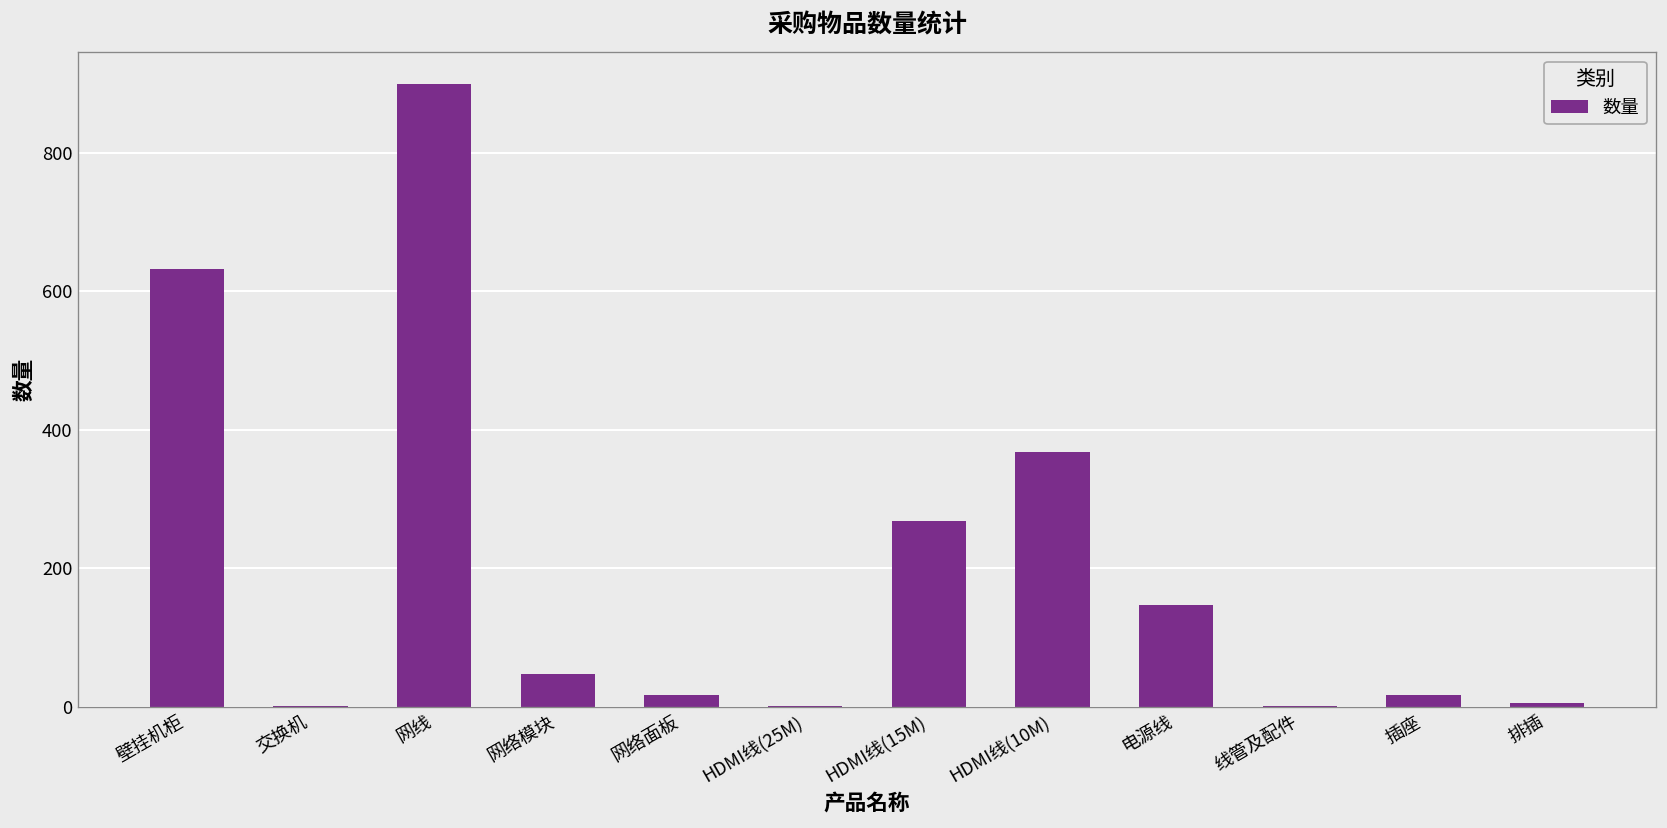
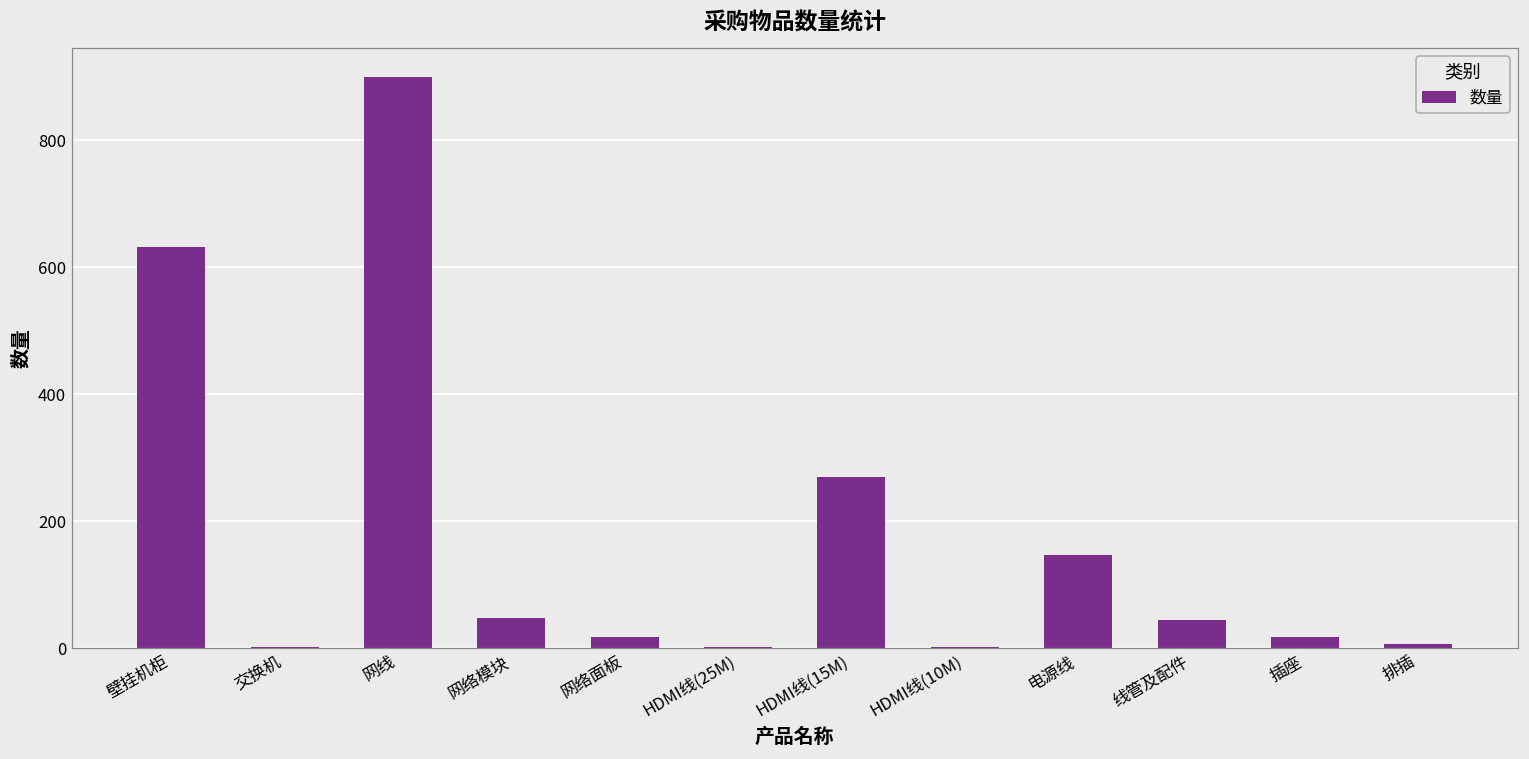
HDMI线(10M): 370 -> 0
线管及配件: 0 -> 50
